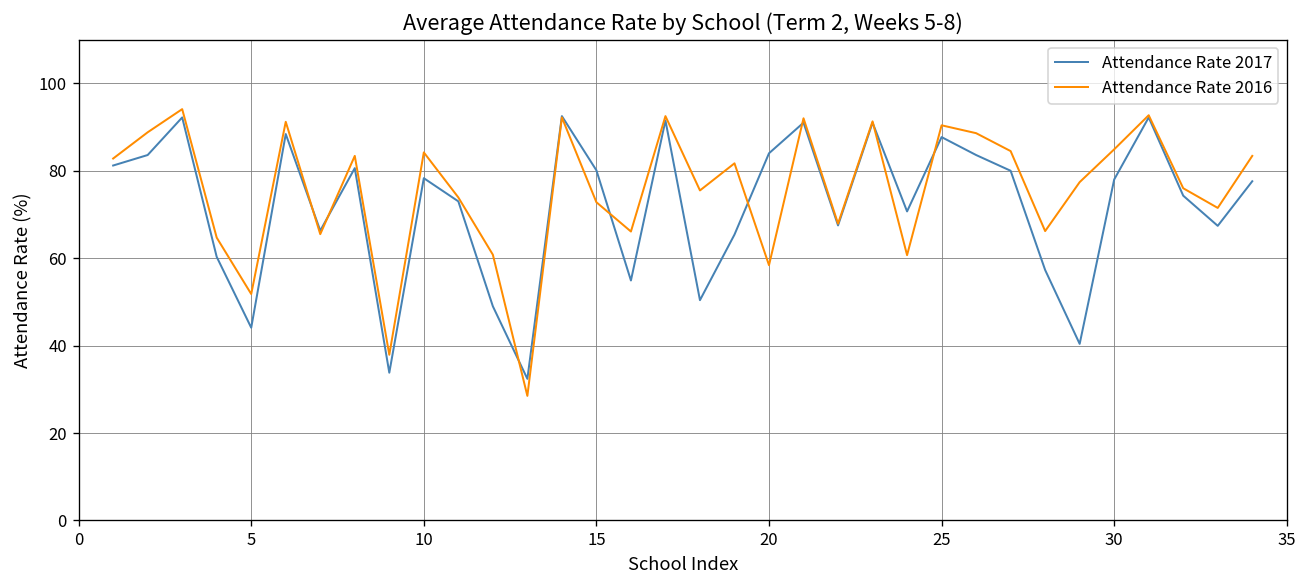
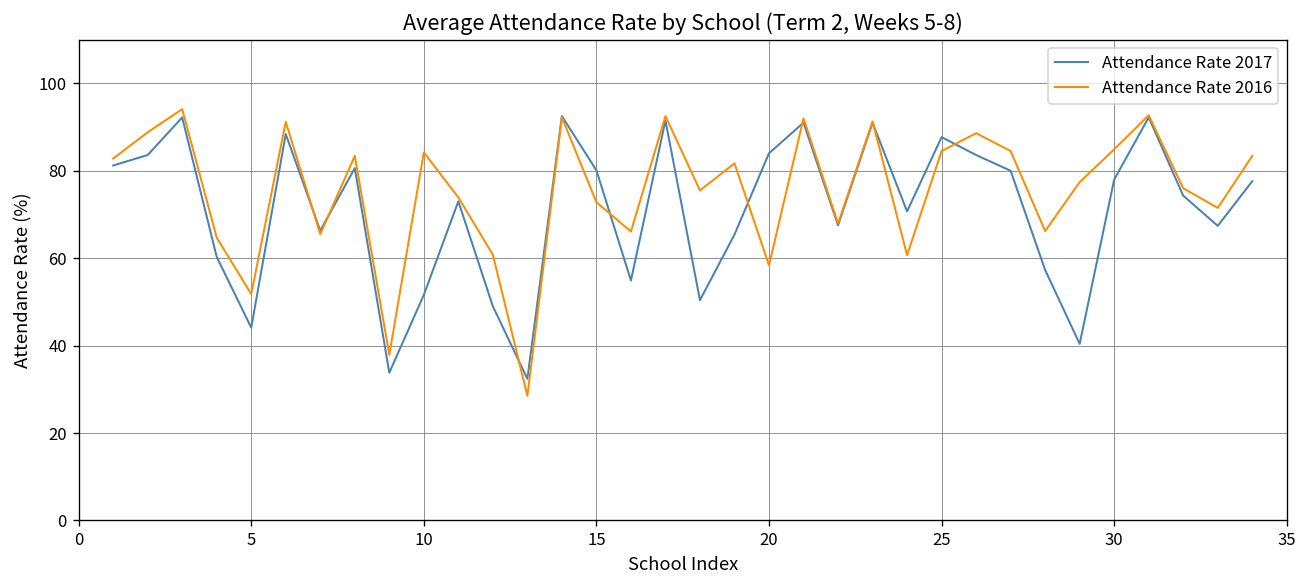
Attendance Rate 2017, 10: 78 -> 52
Attendance Rate 2016, 25: 90 -> 85
